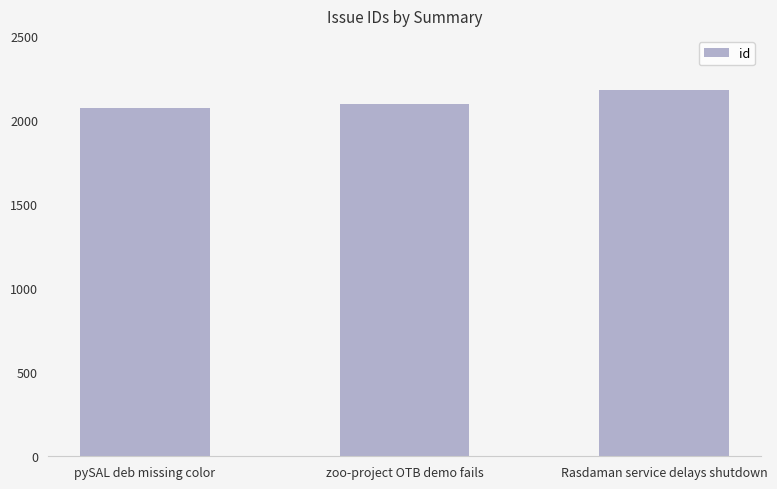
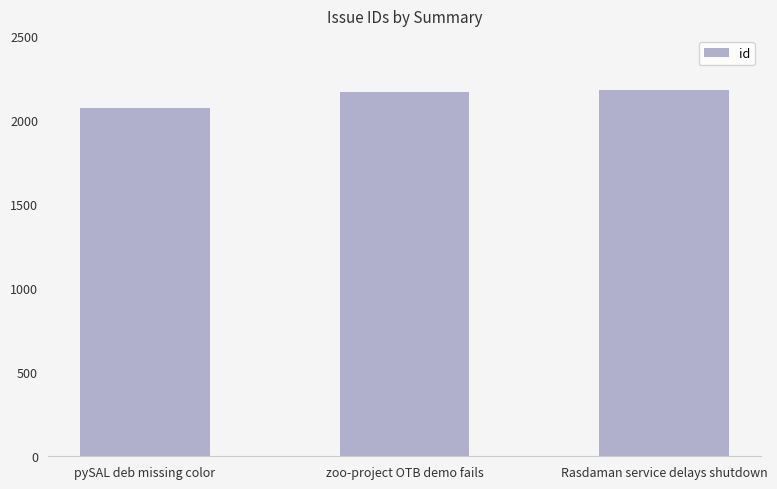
zoo-project OTB demo fails: 2100 -> 2170
